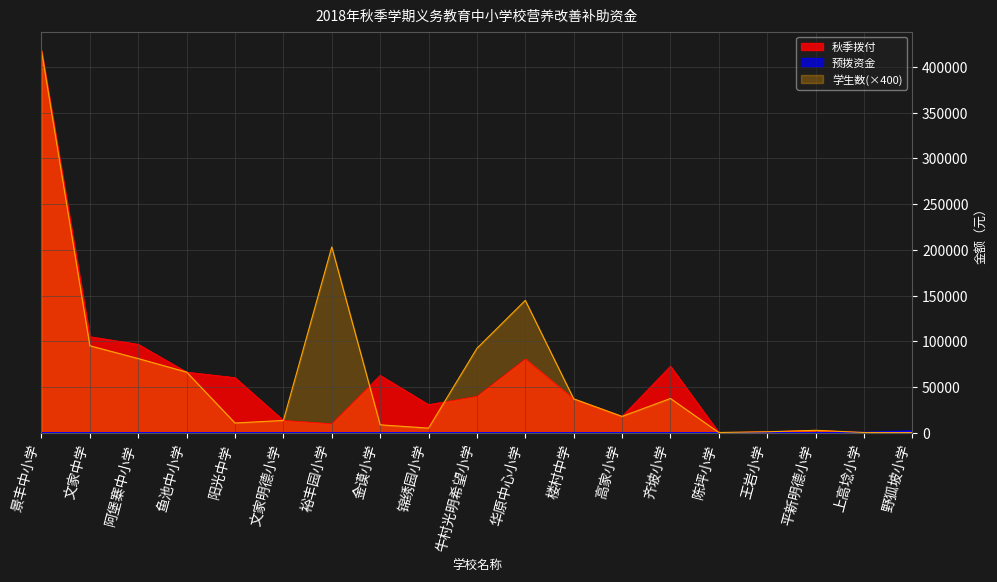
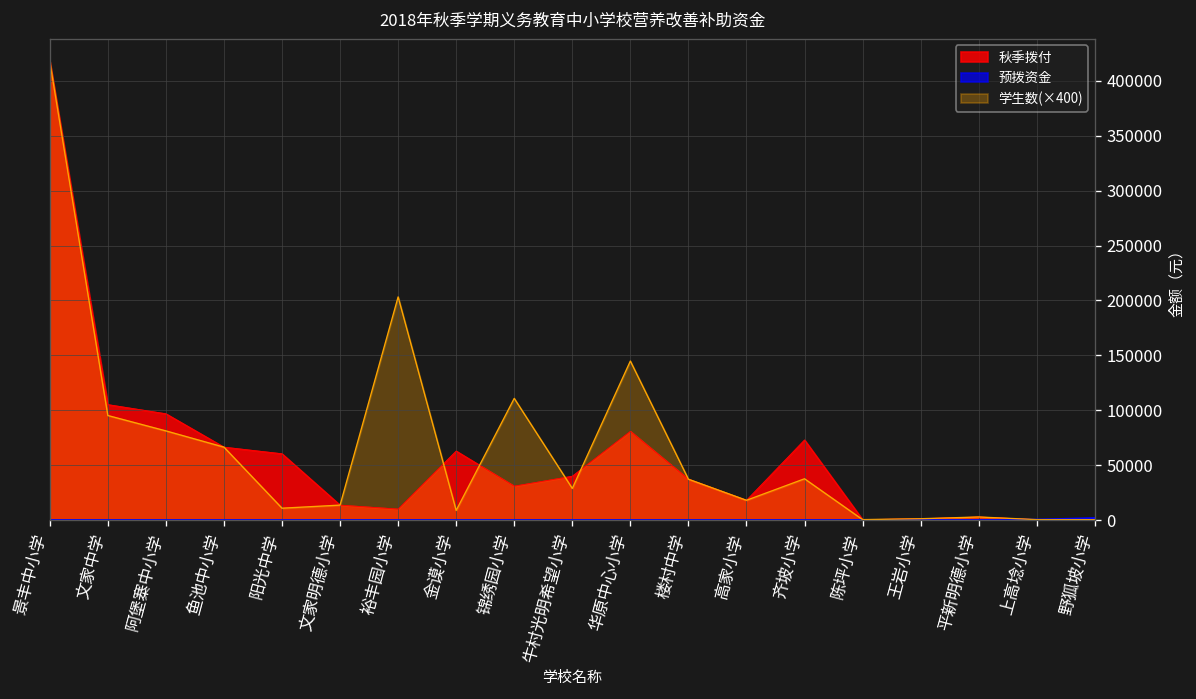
学生数(×400), 锦绣园小学: 10000 -> 110000
学生数(×400), 牛村光明希望小学: 90000 -> 30000
